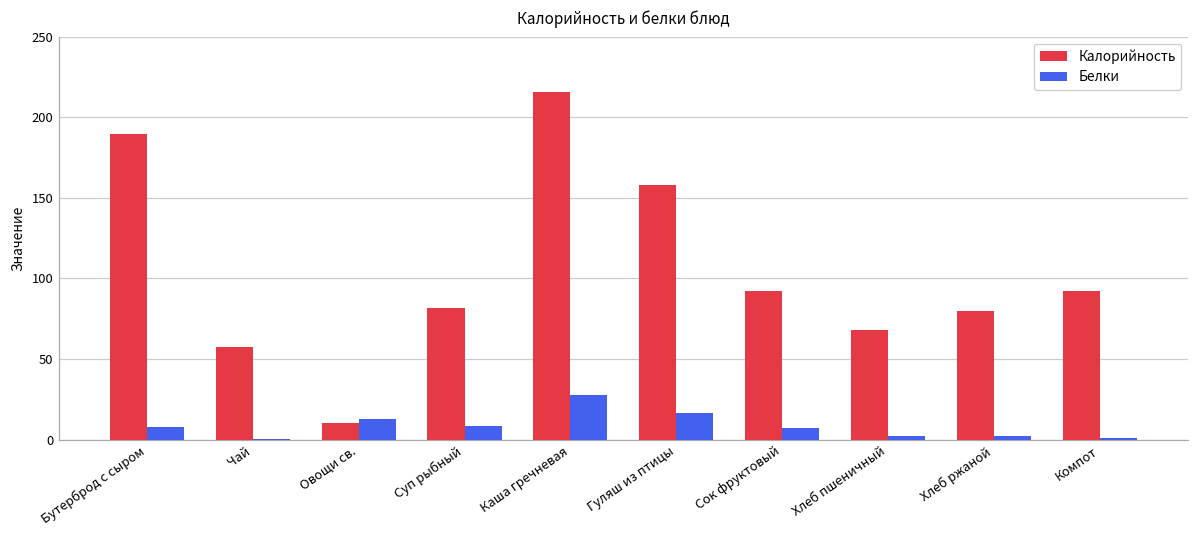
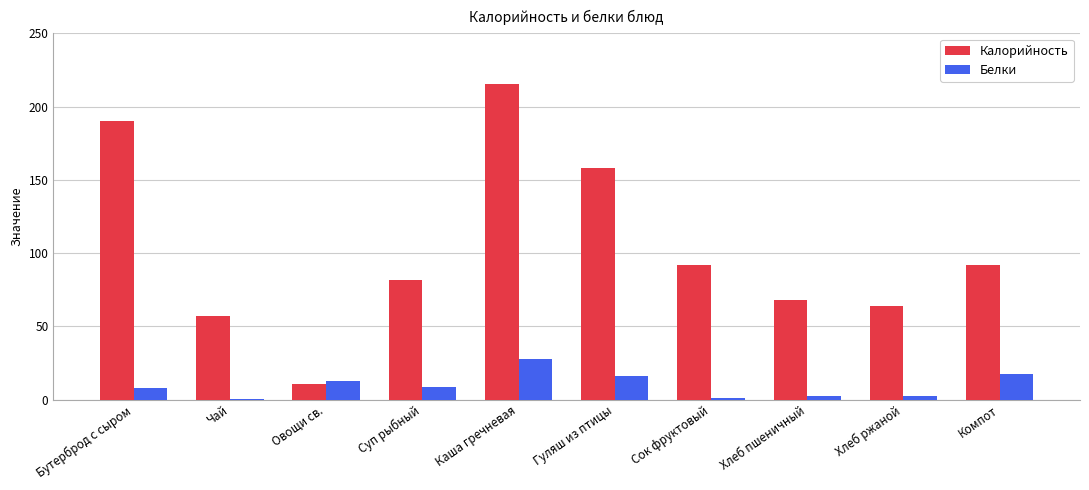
Белки, Сок фруктовый: 7 -> 1
Калорийность, Хлеб ржаной: 80 -> 64
Белки, Компот: 1 -> 17
